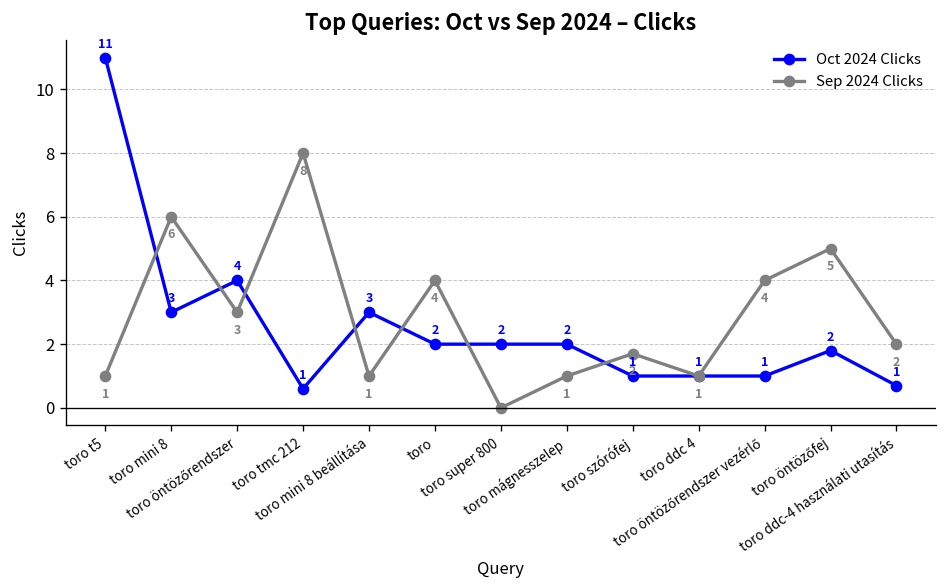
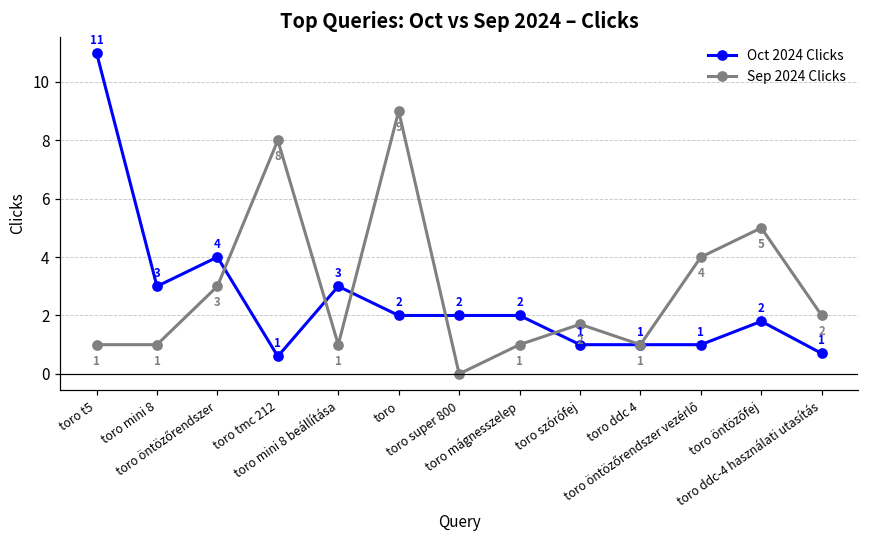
Sep 2024 Clicks, toro mini 8: 6 -> 1
Sep 2024 Clicks, toro: 4 -> 9
